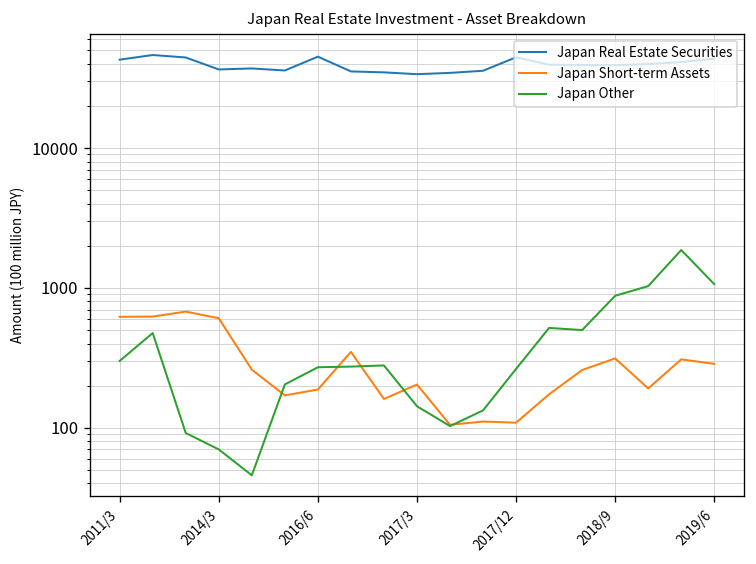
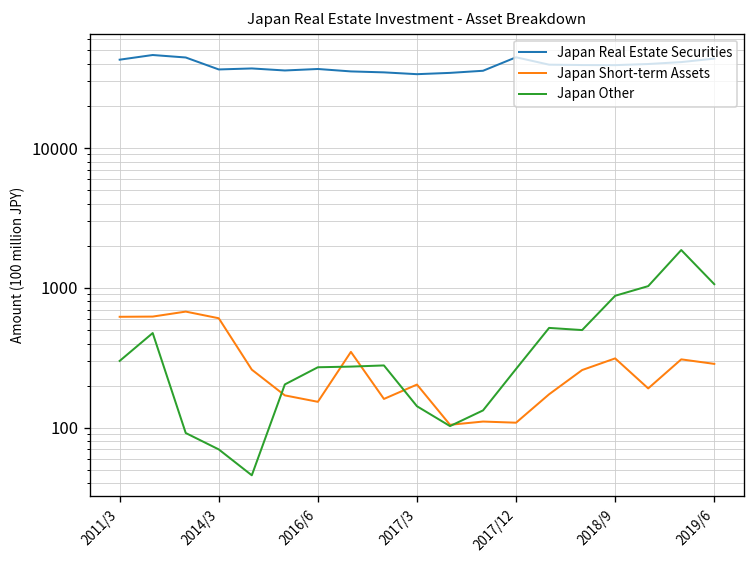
Japan Real Estate Securities, 2016/6: 45000 -> 37000
Japan Short-term Assets, 2016/6: 190 -> 150
